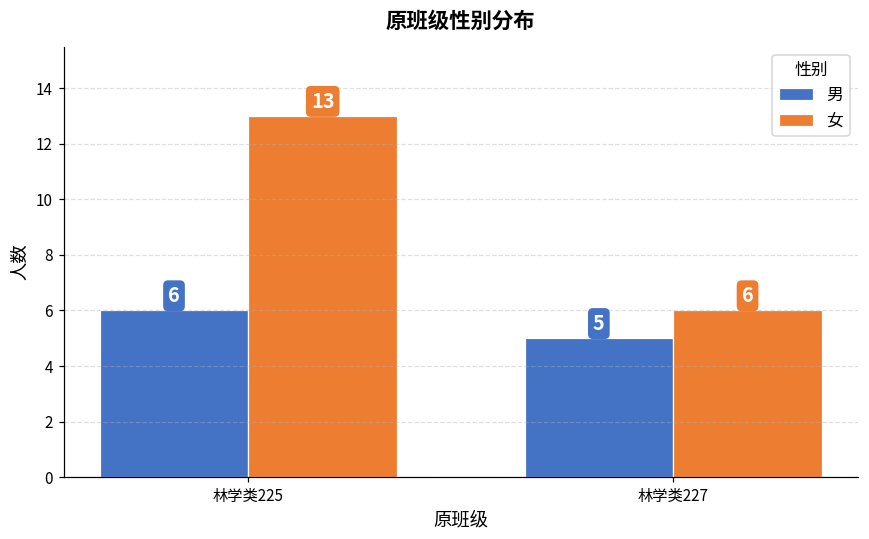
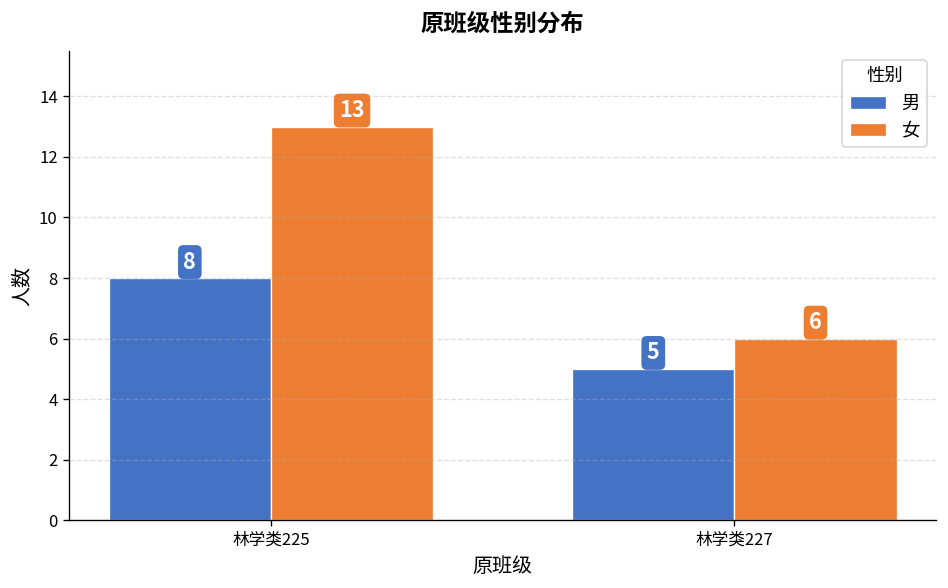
男, 林学类225: 6 -> 8
